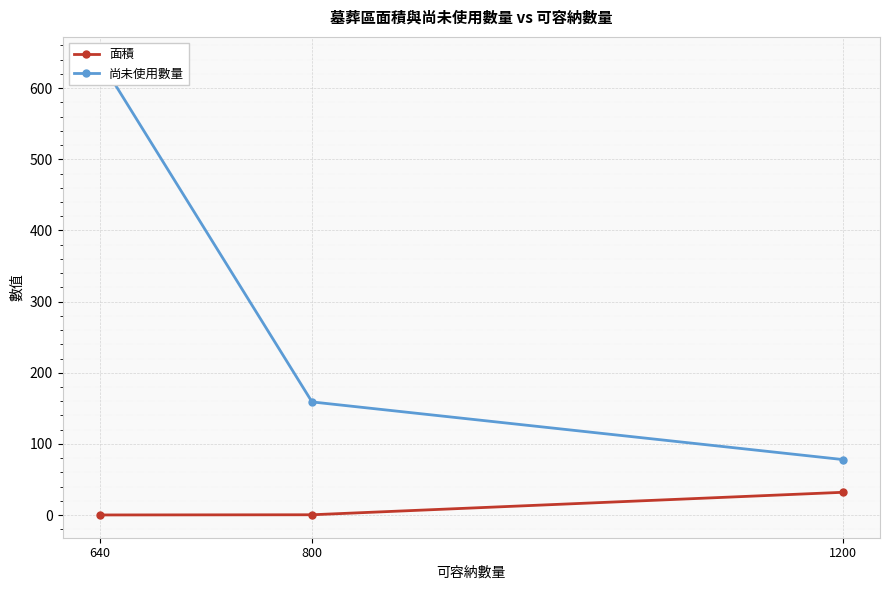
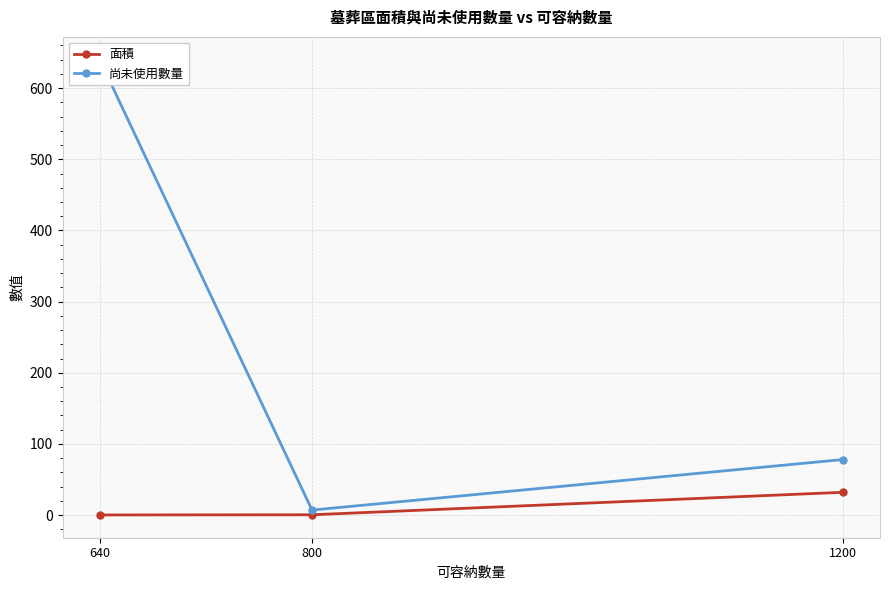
尚未使用數量, 800: 160 -> 10
